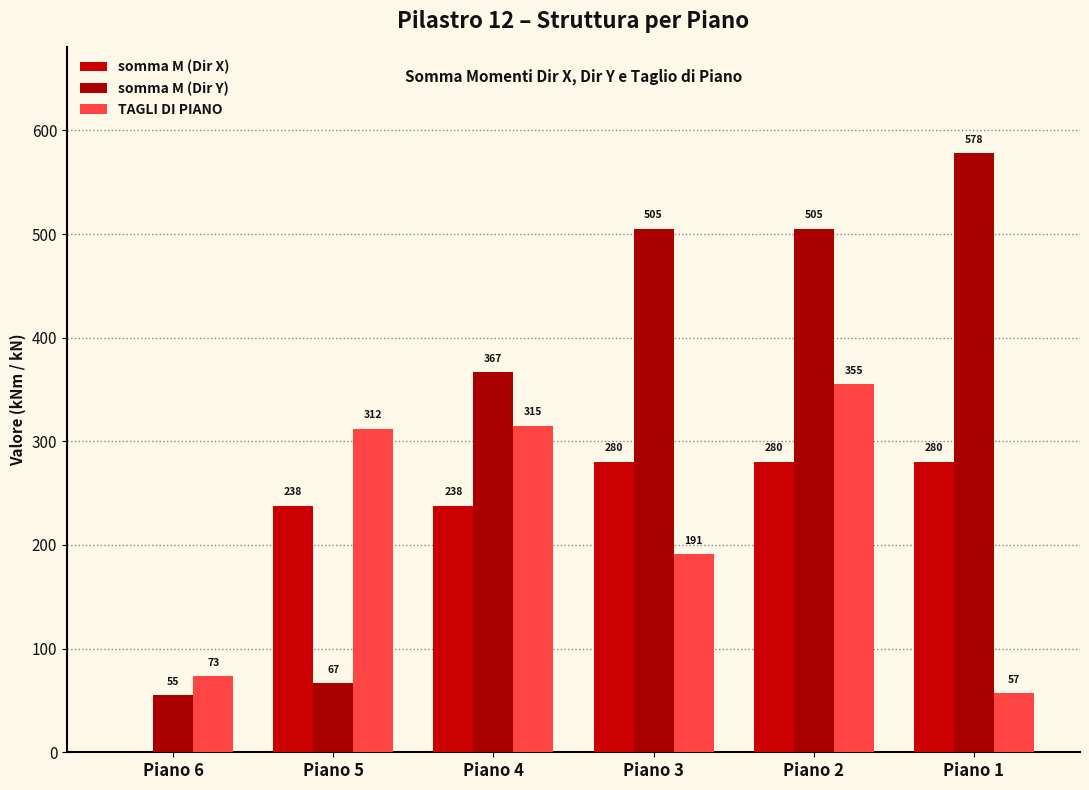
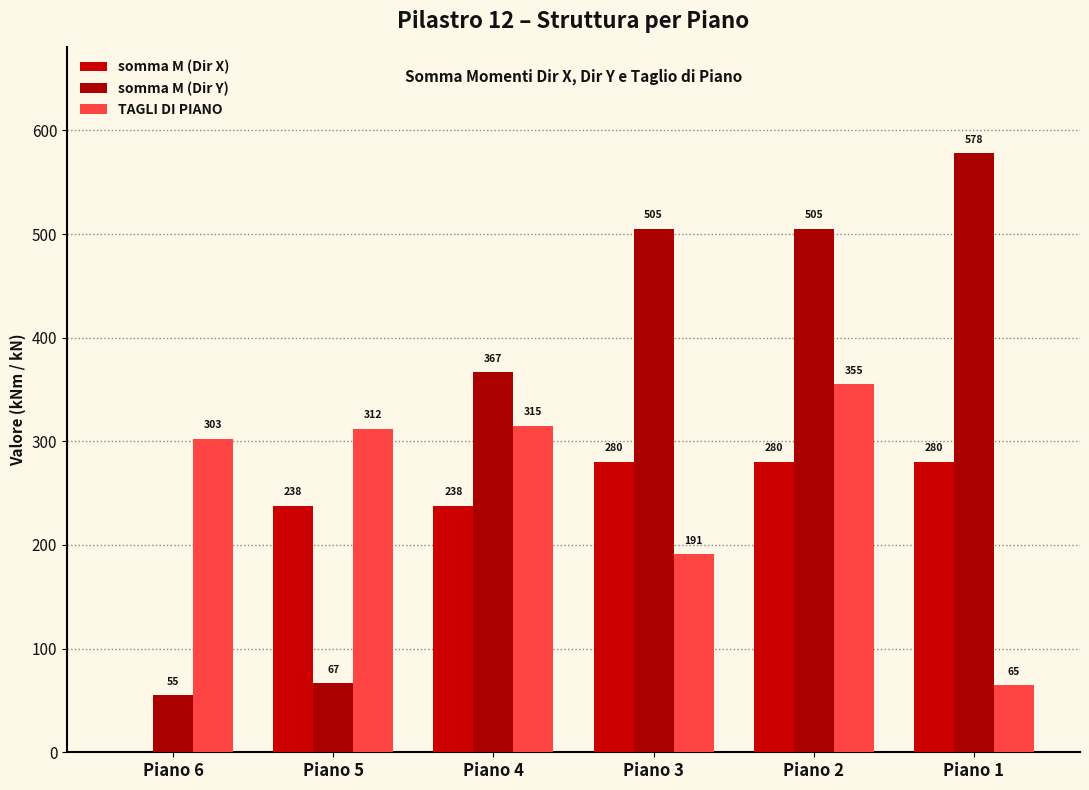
TAGLI DI PIANO, Piano 6: 73 -> 303
TAGLI DI PIANO, Piano 1: 57 -> 65
